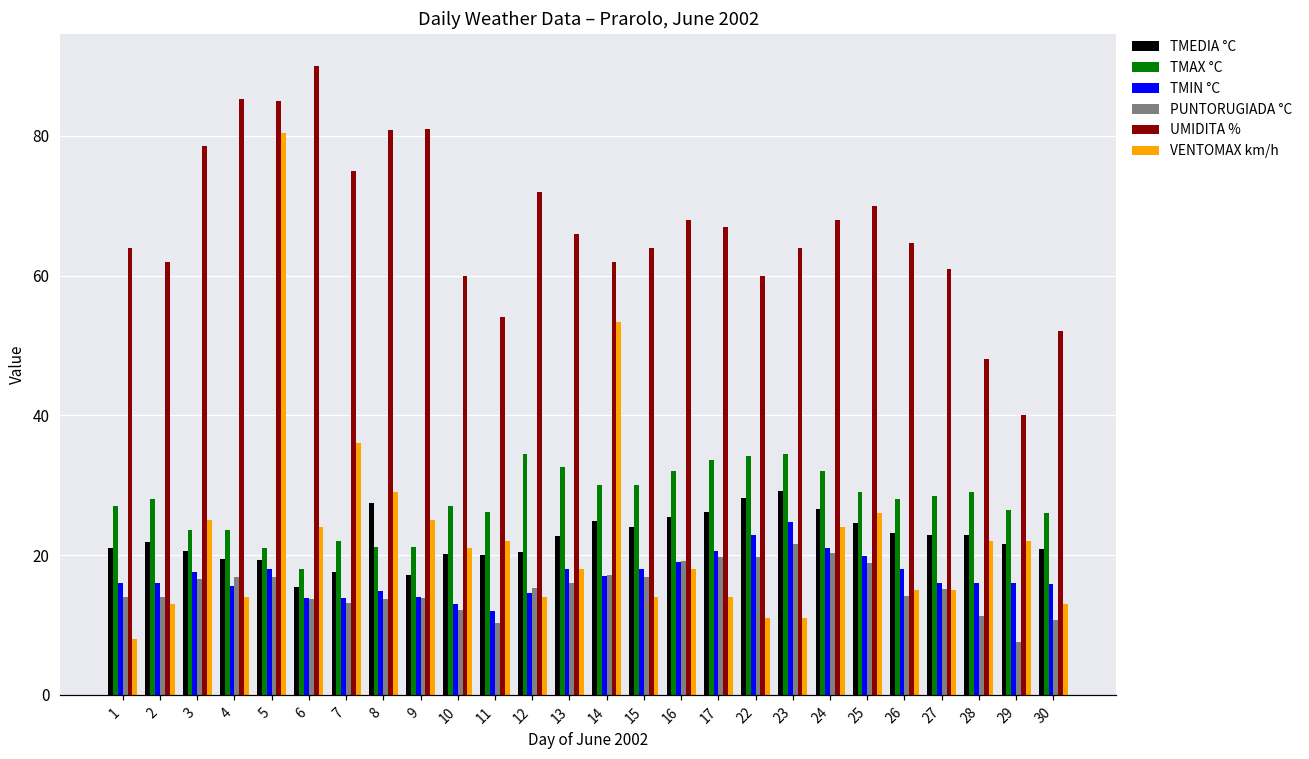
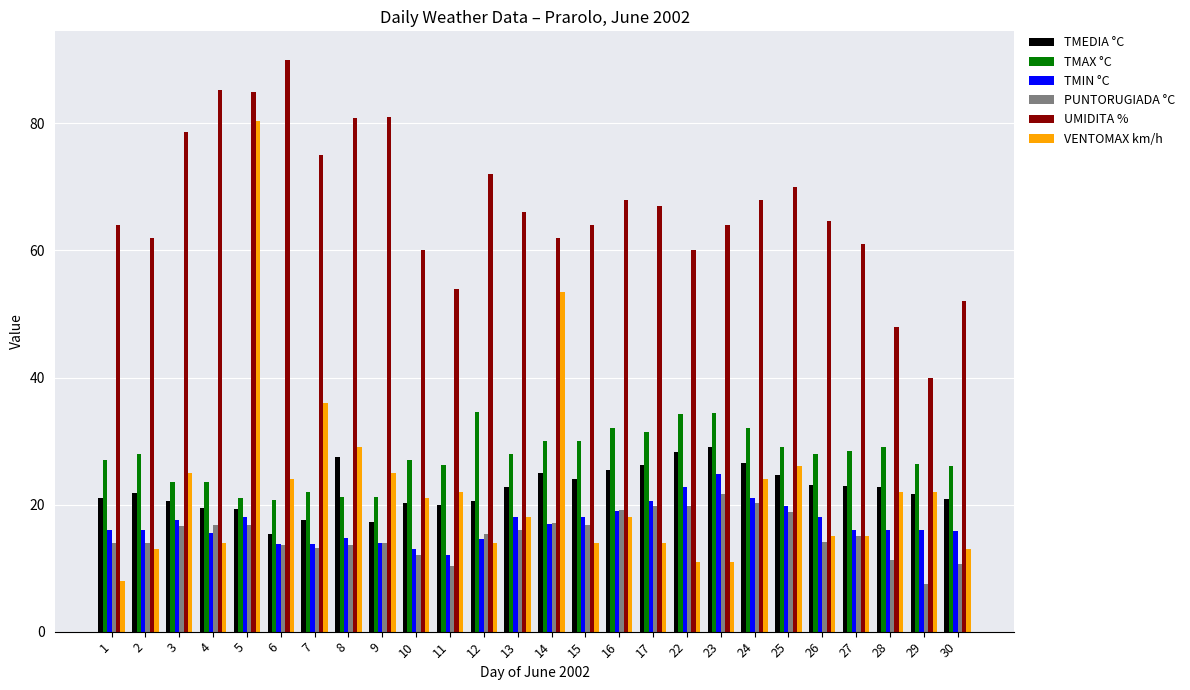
TMAX °C, 6: 18 -> 21
TMAX °C, 13: 33 -> 28
TMAX °C, 17: 34 -> 31
